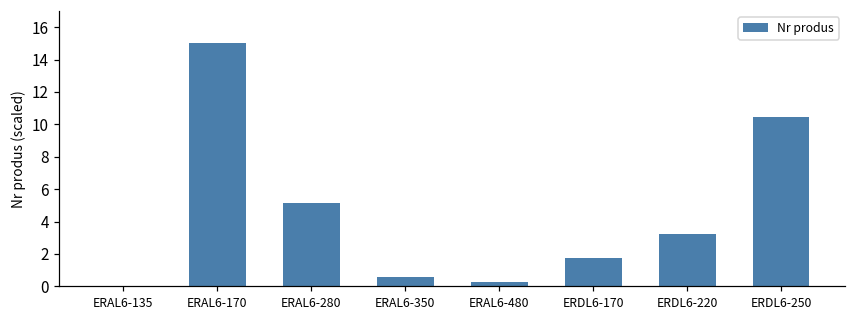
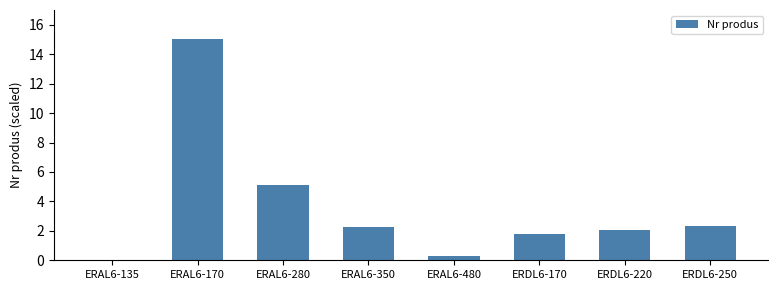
ERAL6-350: 0.6 -> 2.3
ERDL6-220: 3.2 -> 2.1
ERDL6-250: 10.5 -> 2.4
